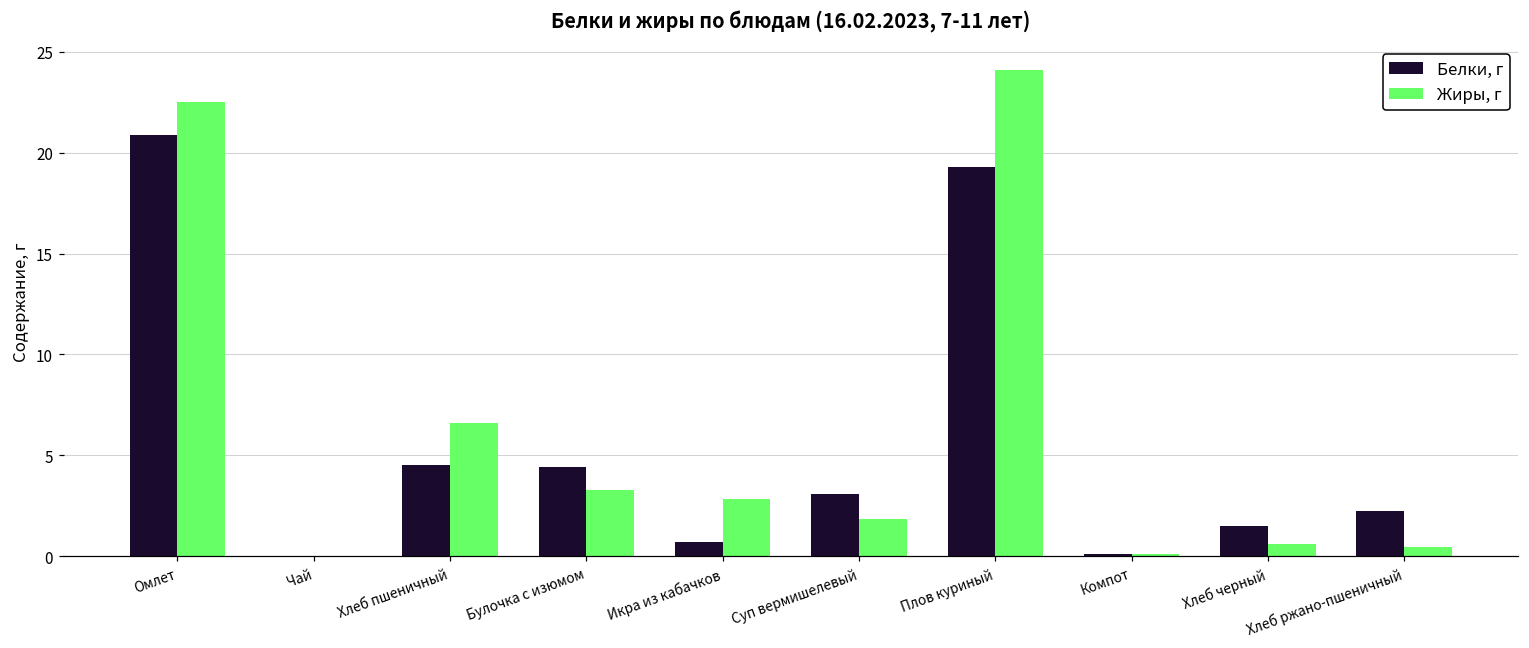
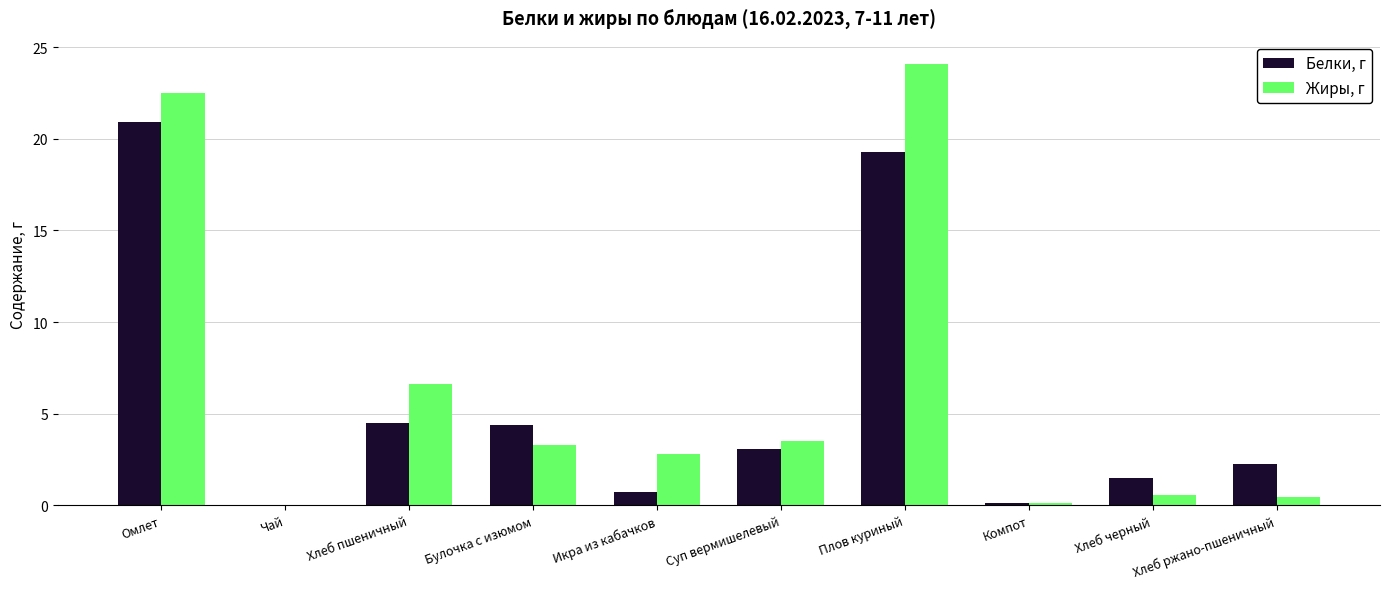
Жиры, г, Суп вермишелевый: 1.8 -> 3.5
